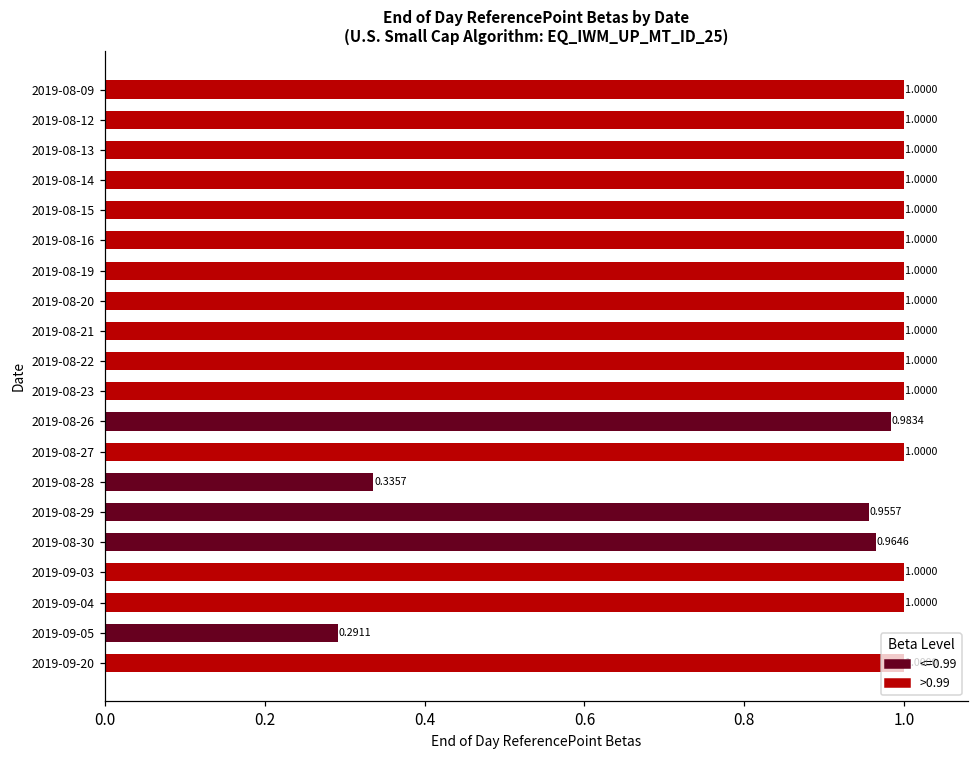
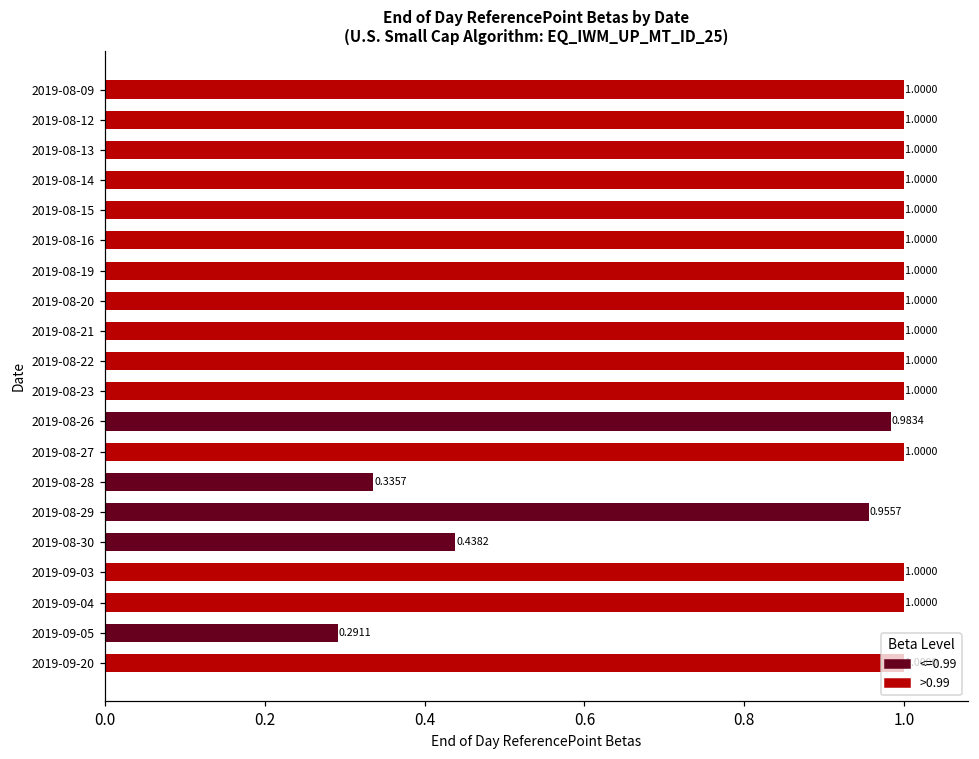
<=0.99, 2019-08-30: 0.9646 -> 0.4382
